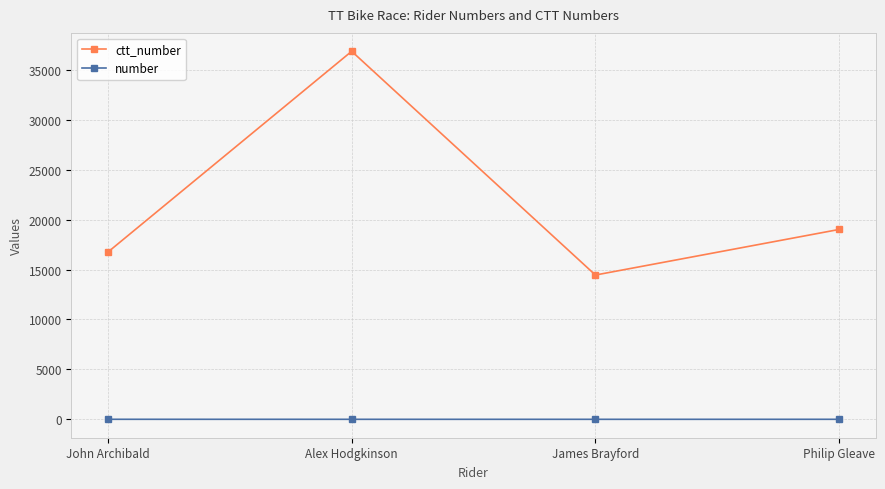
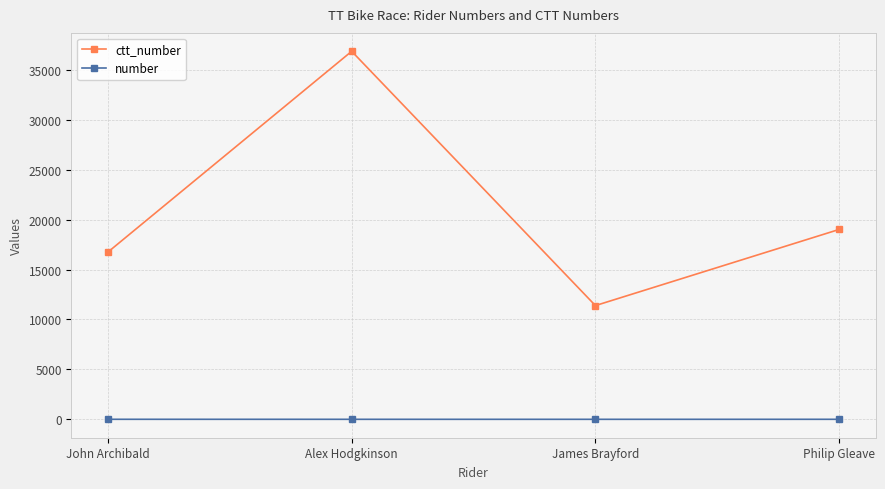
ctt_number, James Brayford: 14000 -> 11000
